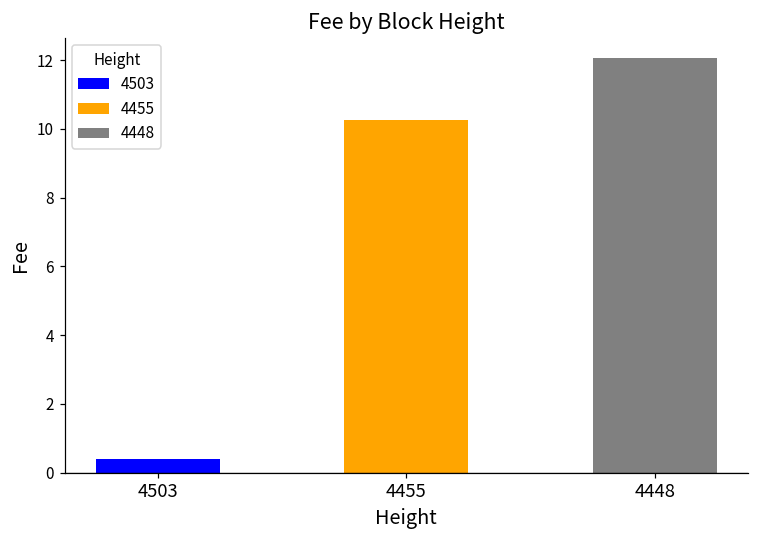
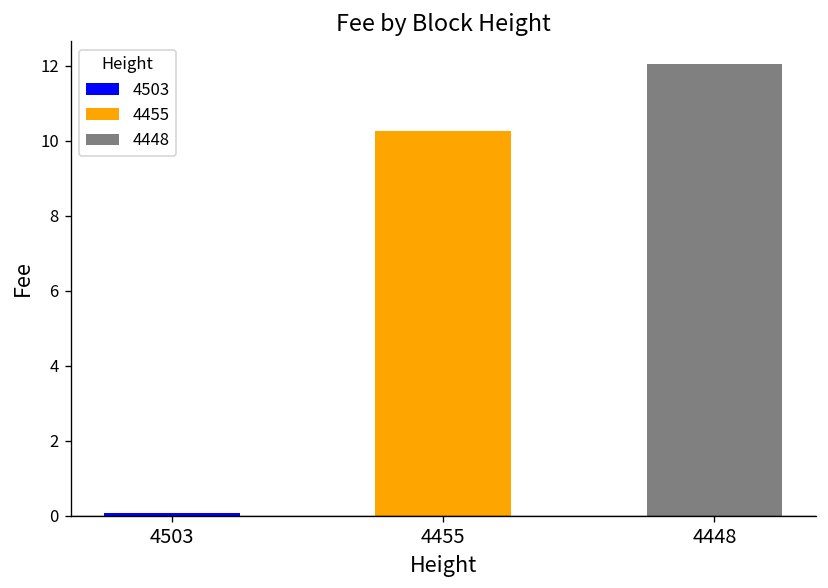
4503: 0.4 -> 0.1
